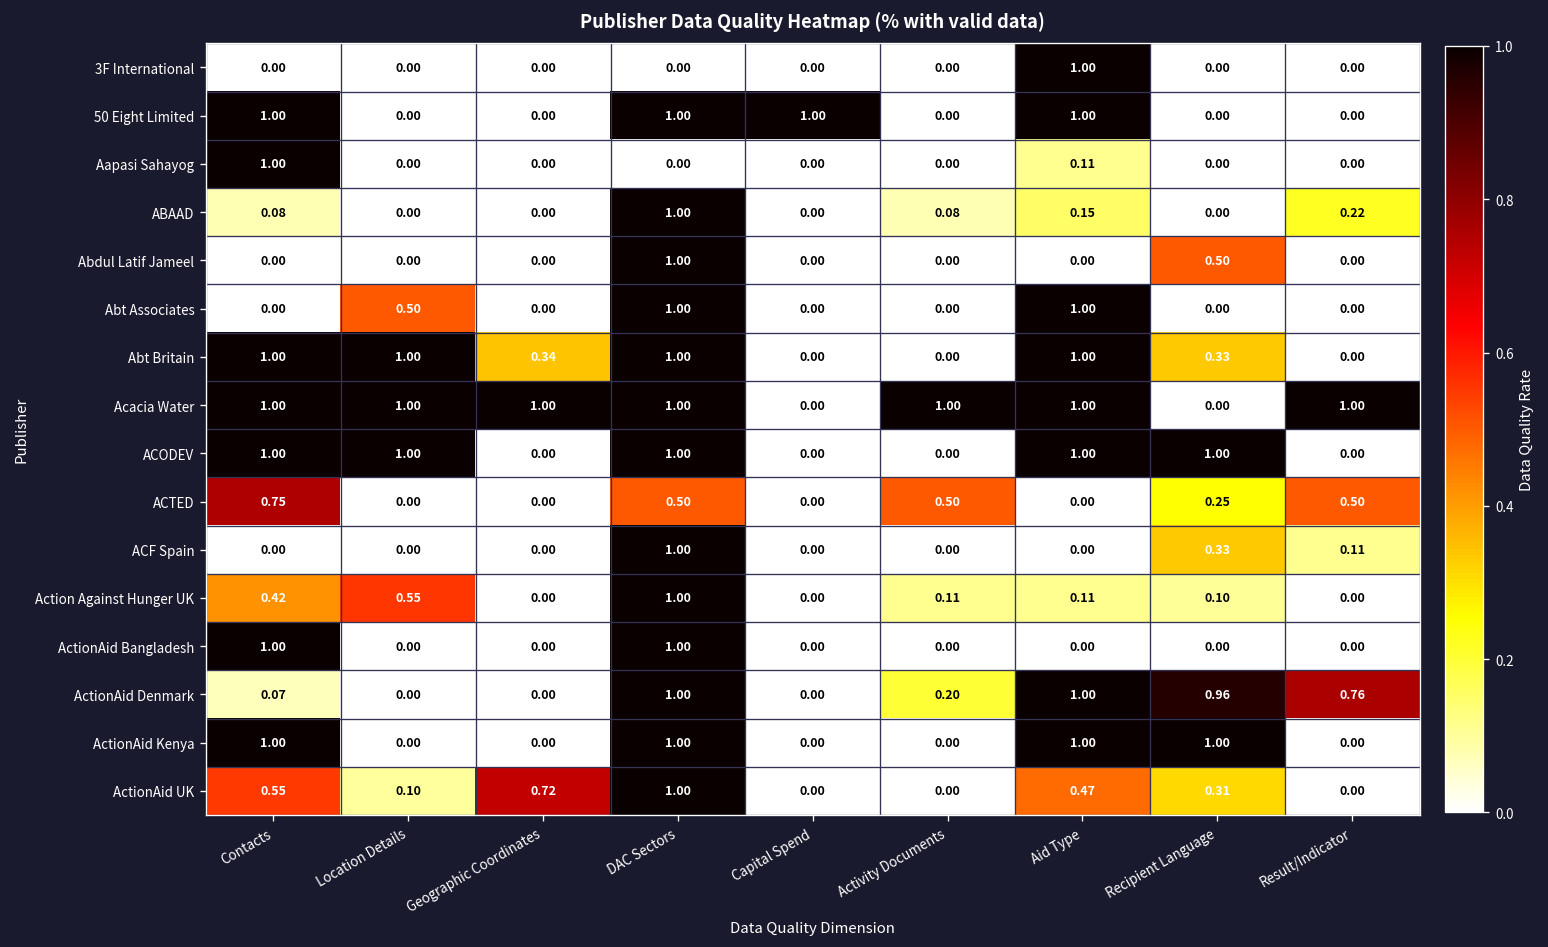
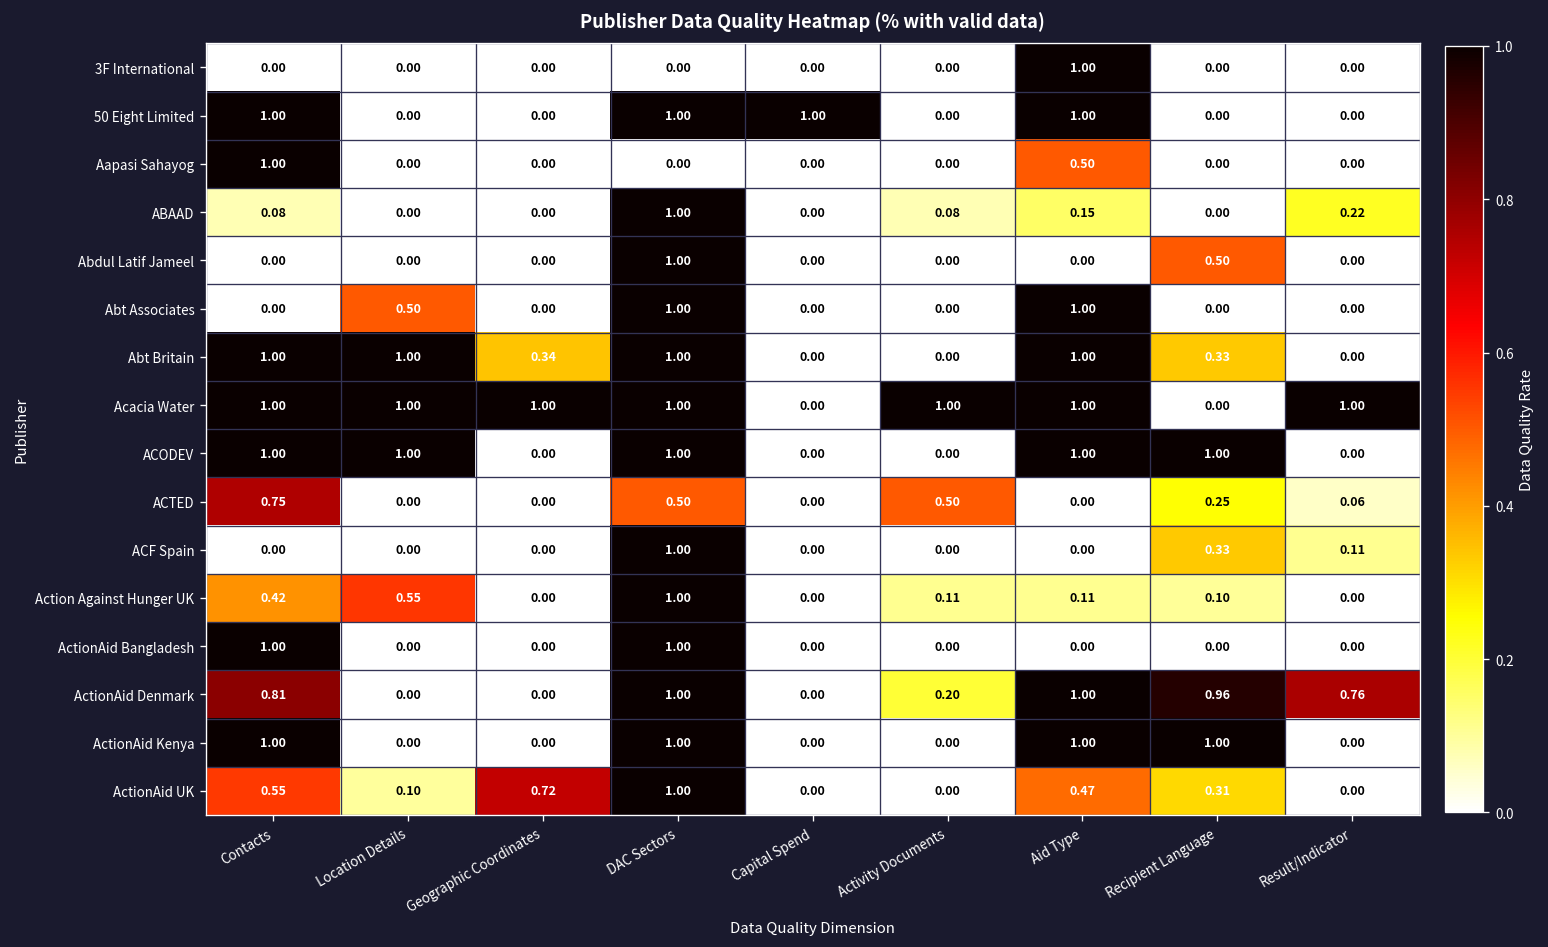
Aapasi Sahayog, Aid Type: 0.11 -> 0.50
ACTED, Result/Indicator: 0.50 -> 0.06
ActionAid Denmark, Contacts: 0.07 -> 0.81
